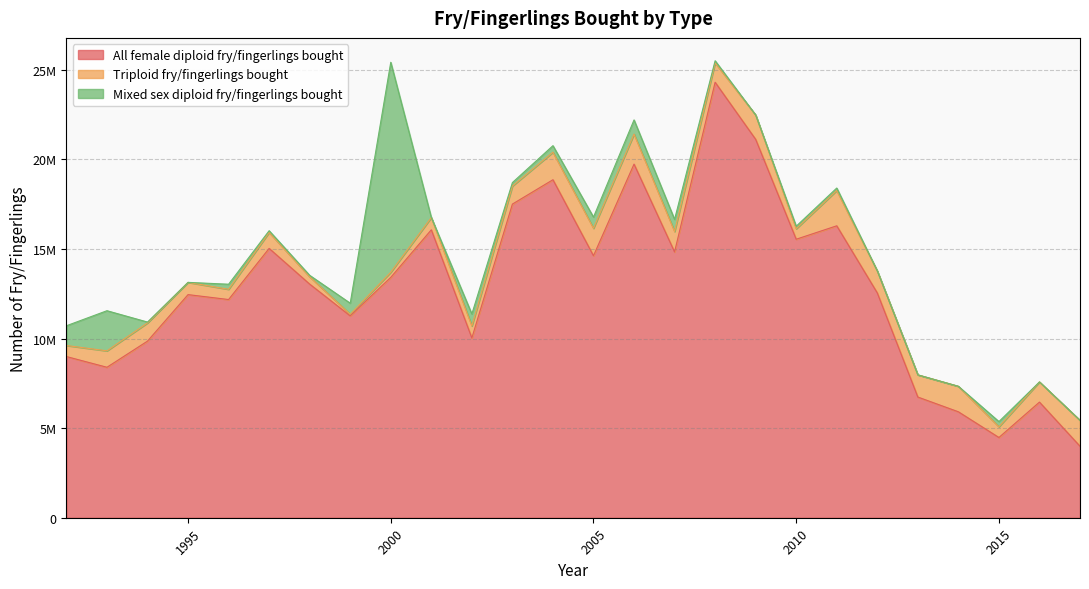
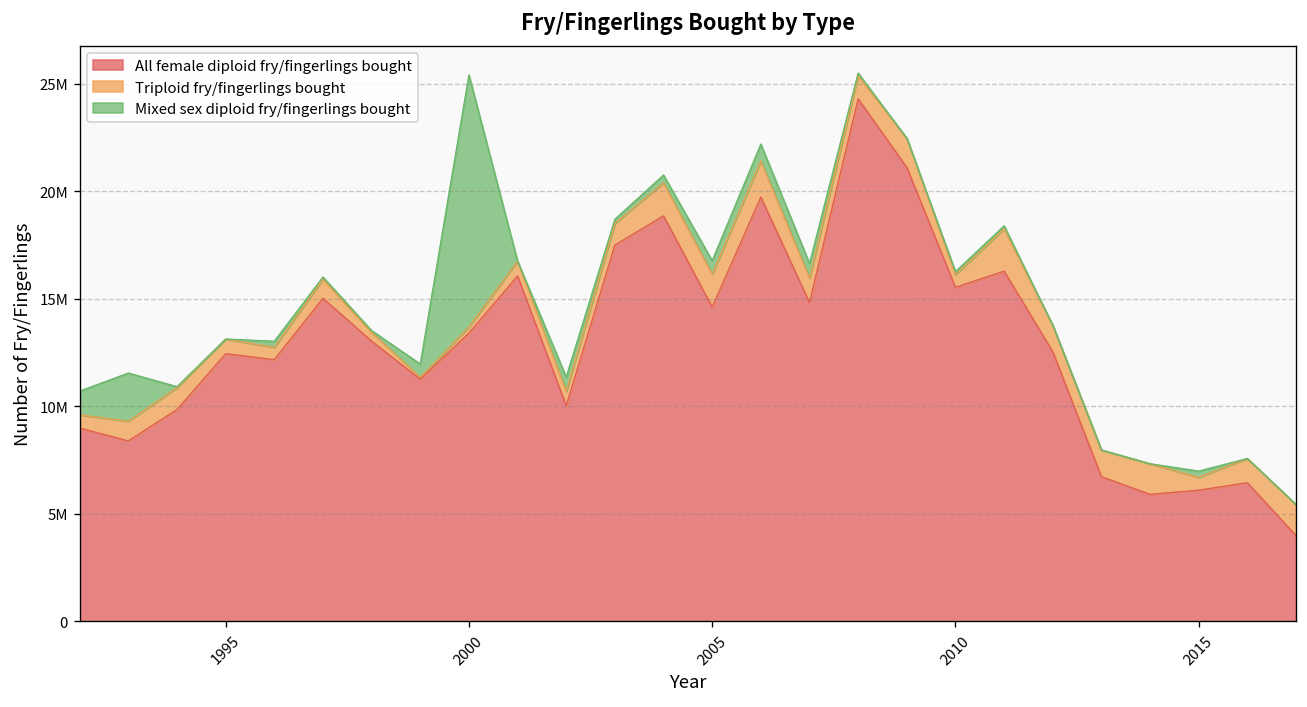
All female diploid fry/fingerlings bought, 2015: 4500000 -> 6100000
